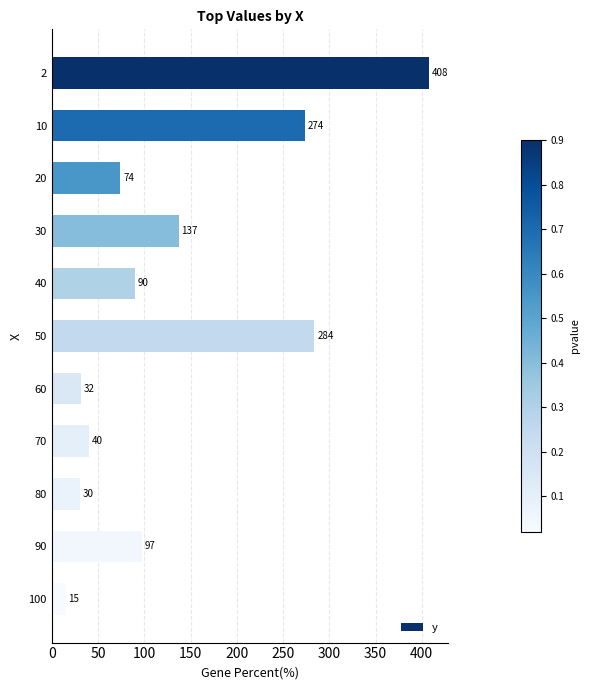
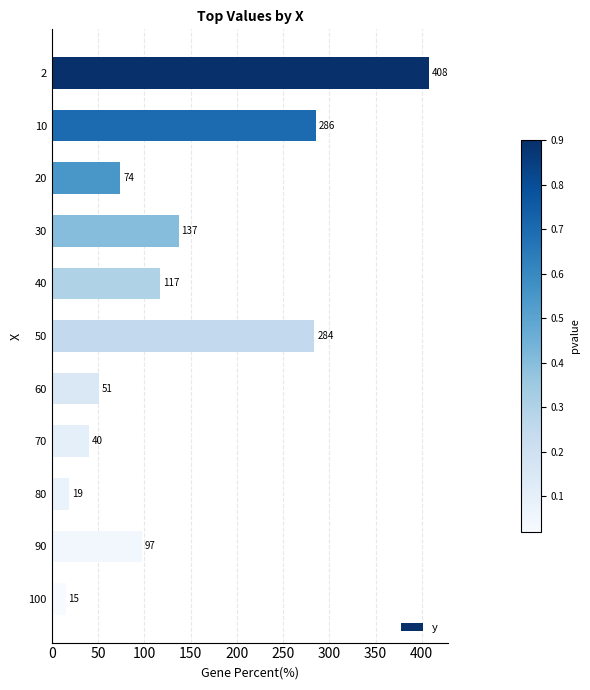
10: 274 -> 286
40: 90 -> 117
60: 32 -> 51
80: 30 -> 19
